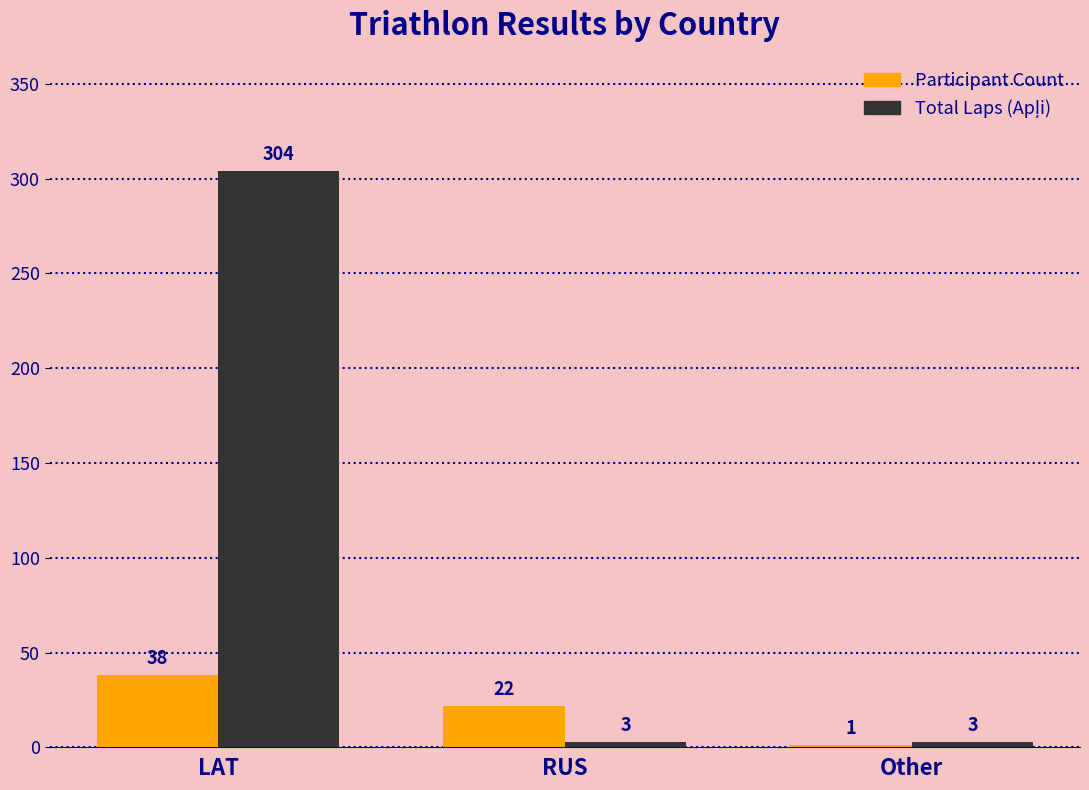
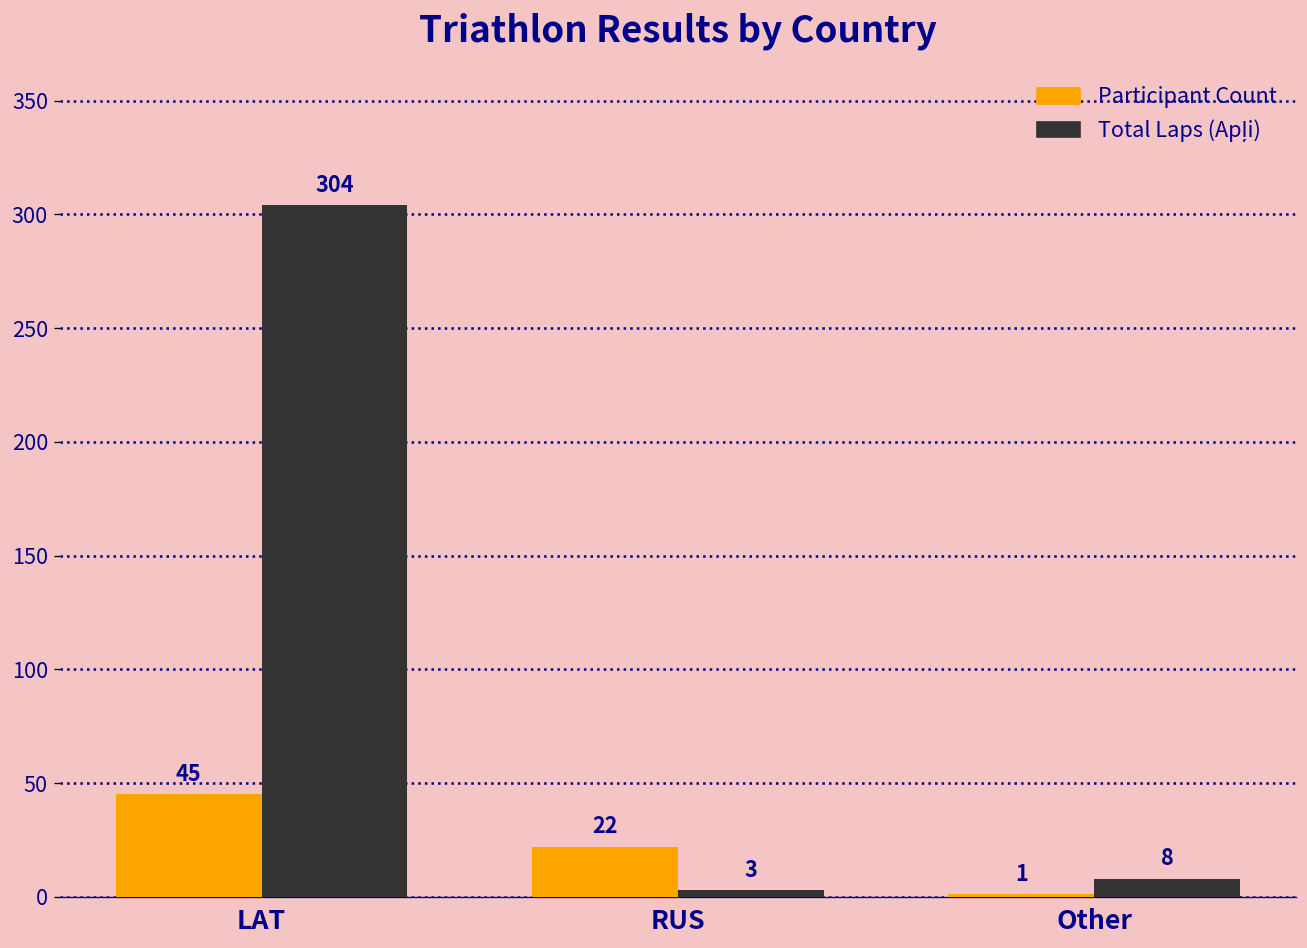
Participant Count, LAT: 38 -> 45
Total Laps (Apļi), Other: 3 -> 8
